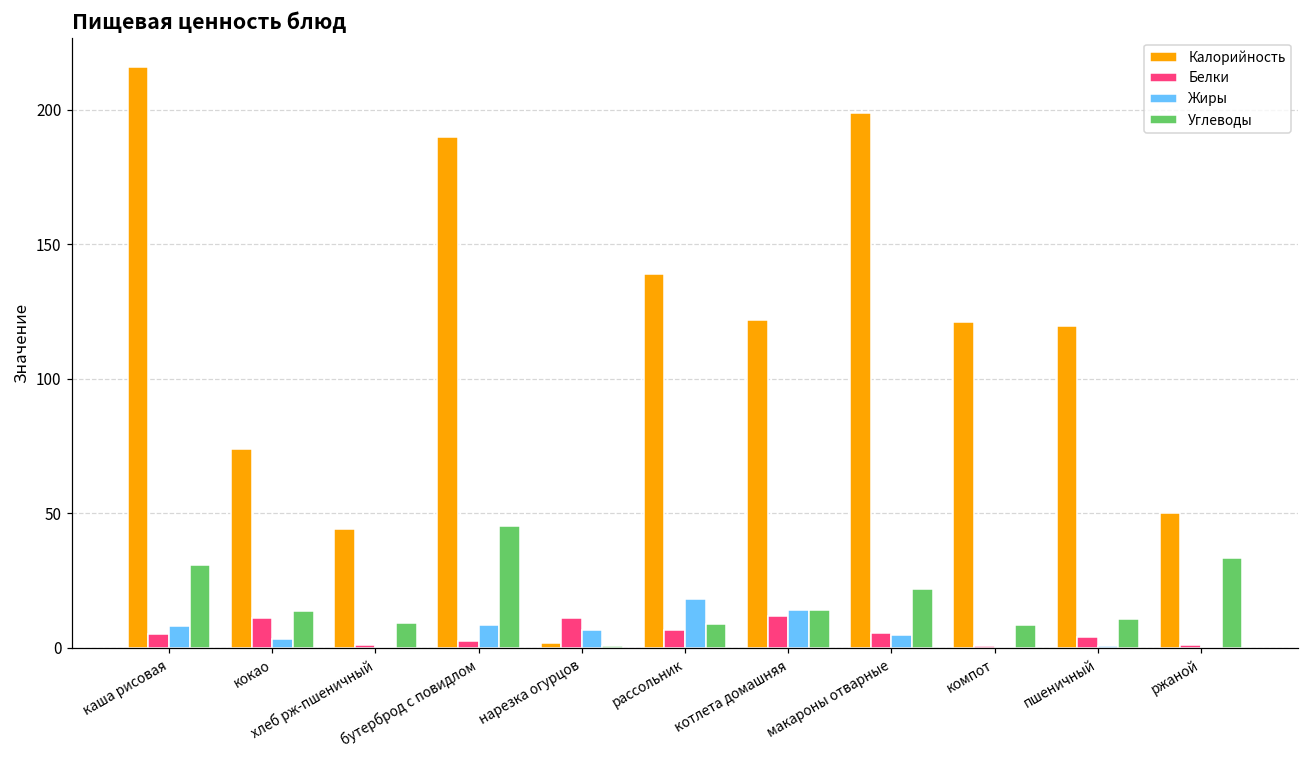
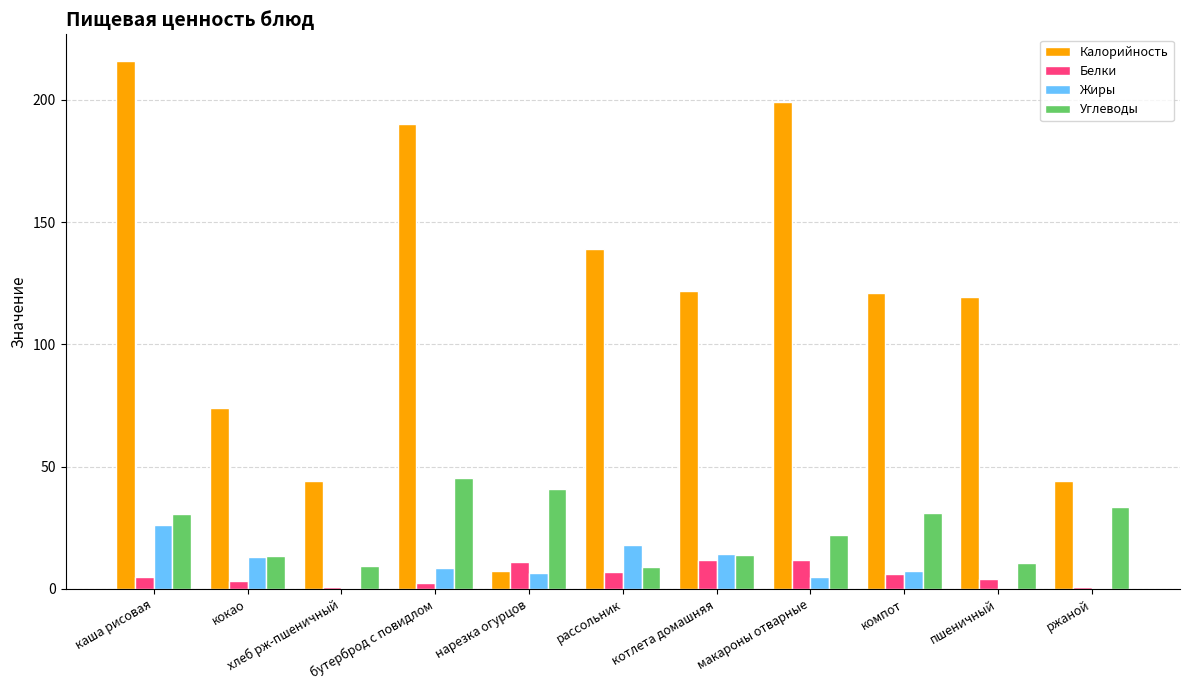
Жиры, каша рисовая: 8 -> 26
Белки, кокао: 11 -> 3
Жиры, кокао: 3 -> 13
Калорийность, нарезка огурцов: 2 -> 7
Углеводы, нарезка огурцов: 1 -> 41
Белки, макароны отварные: 6 -> 12
Белки, компот: 1 -> 6
Жиры, компот: 0 -> 7
Углеводы, компот: 9 -> 31
Калорийность, ржаной: 50 -> 44
